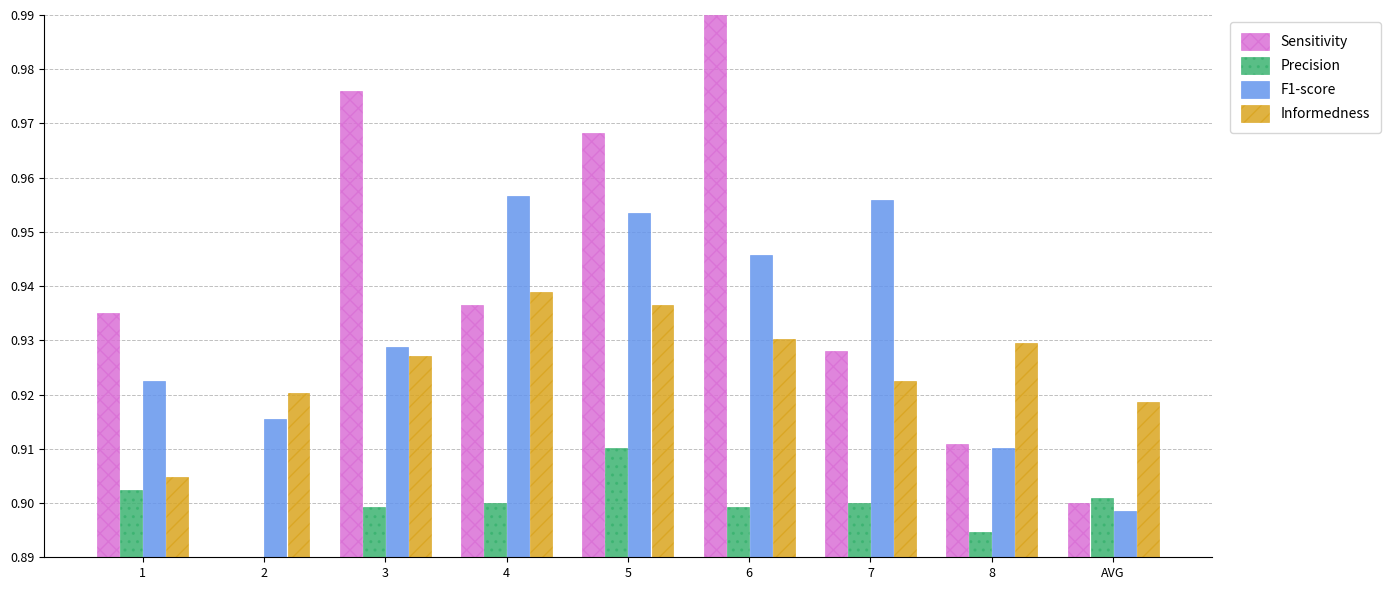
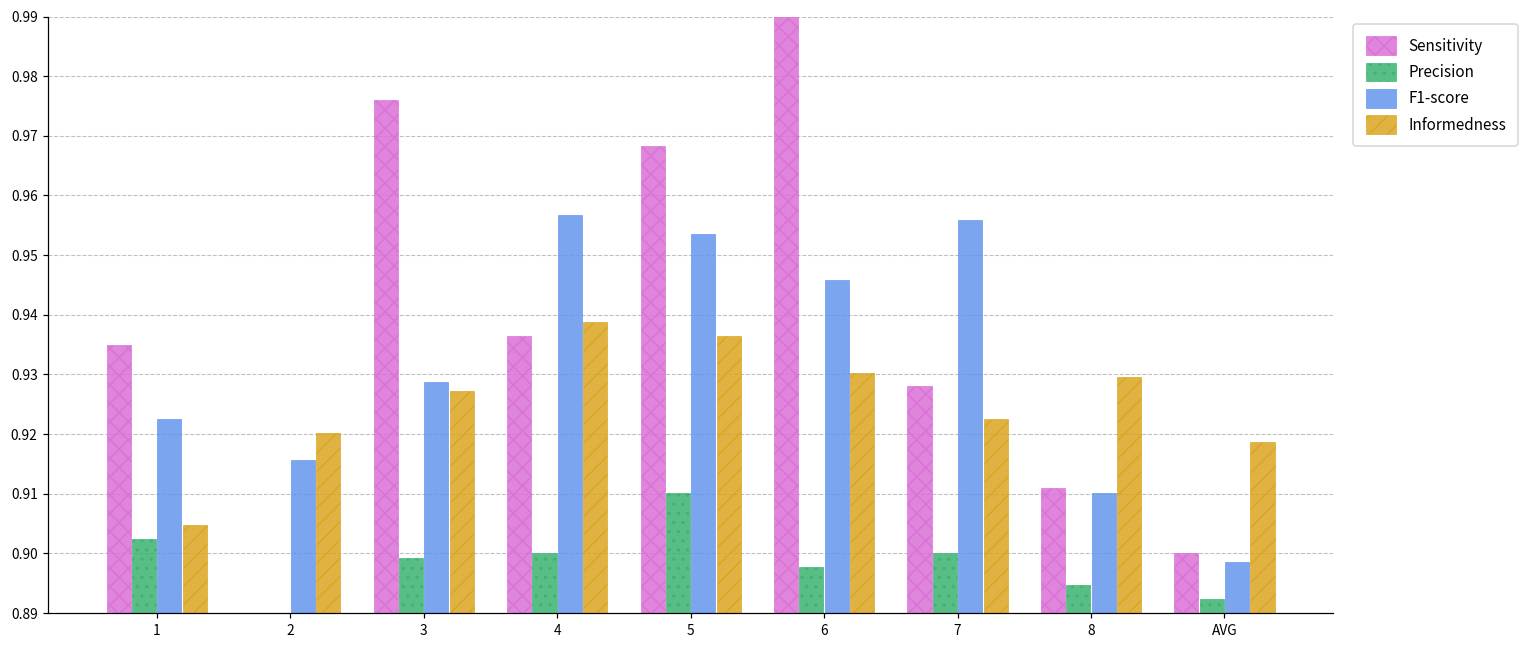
Precision, 6: 0.899 -> 0.898
Precision, AVG: 0.901 -> 0.892
